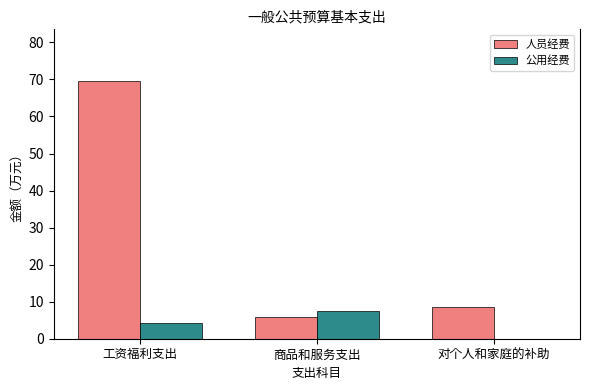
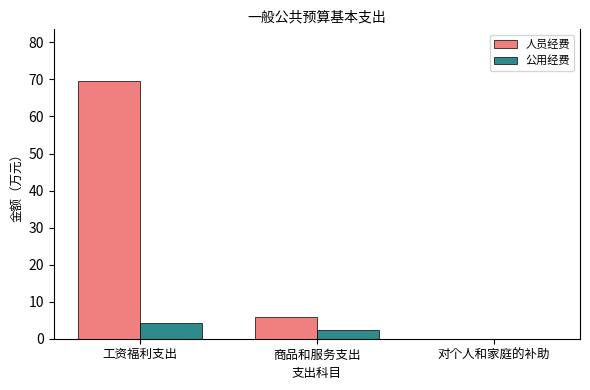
公用经费, 商品和服务支出: 8 -> 2
人员经费, 对个人和家庭的补助: 9 -> 0
